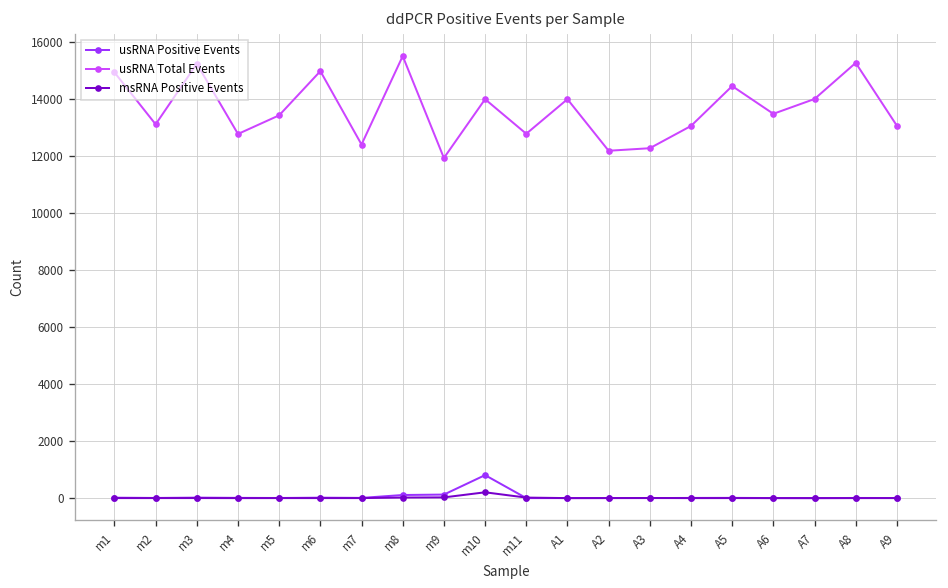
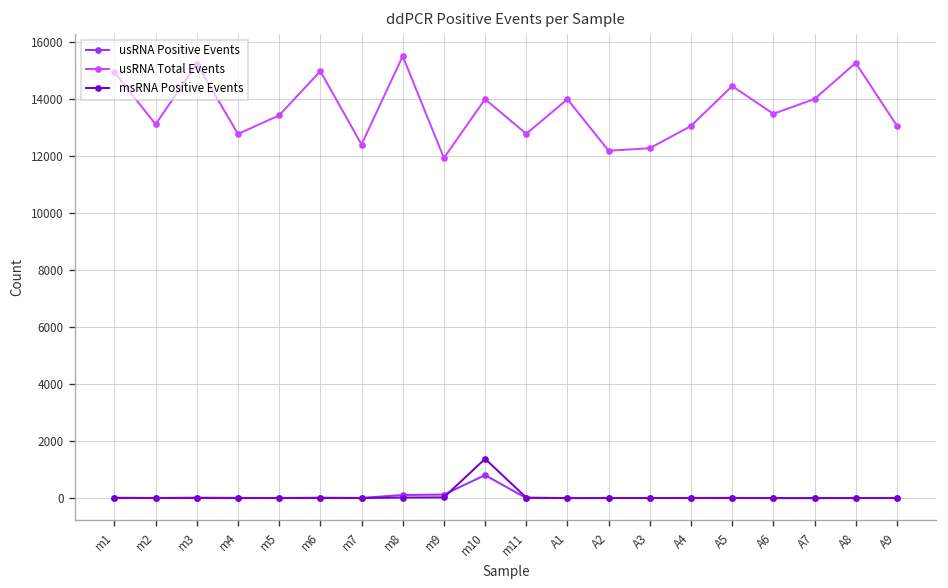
msRNA Positive Events, m10: 200 -> 1400
